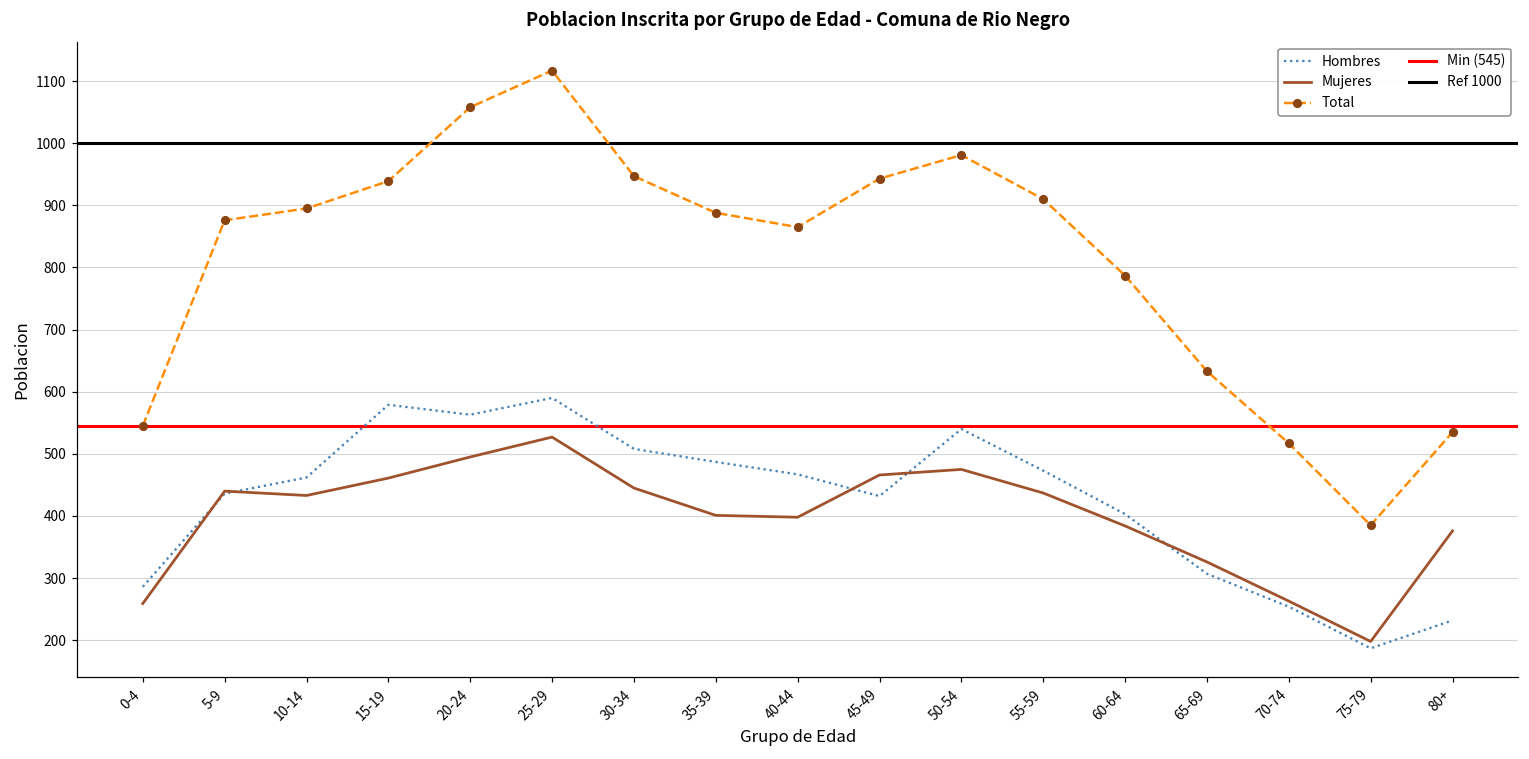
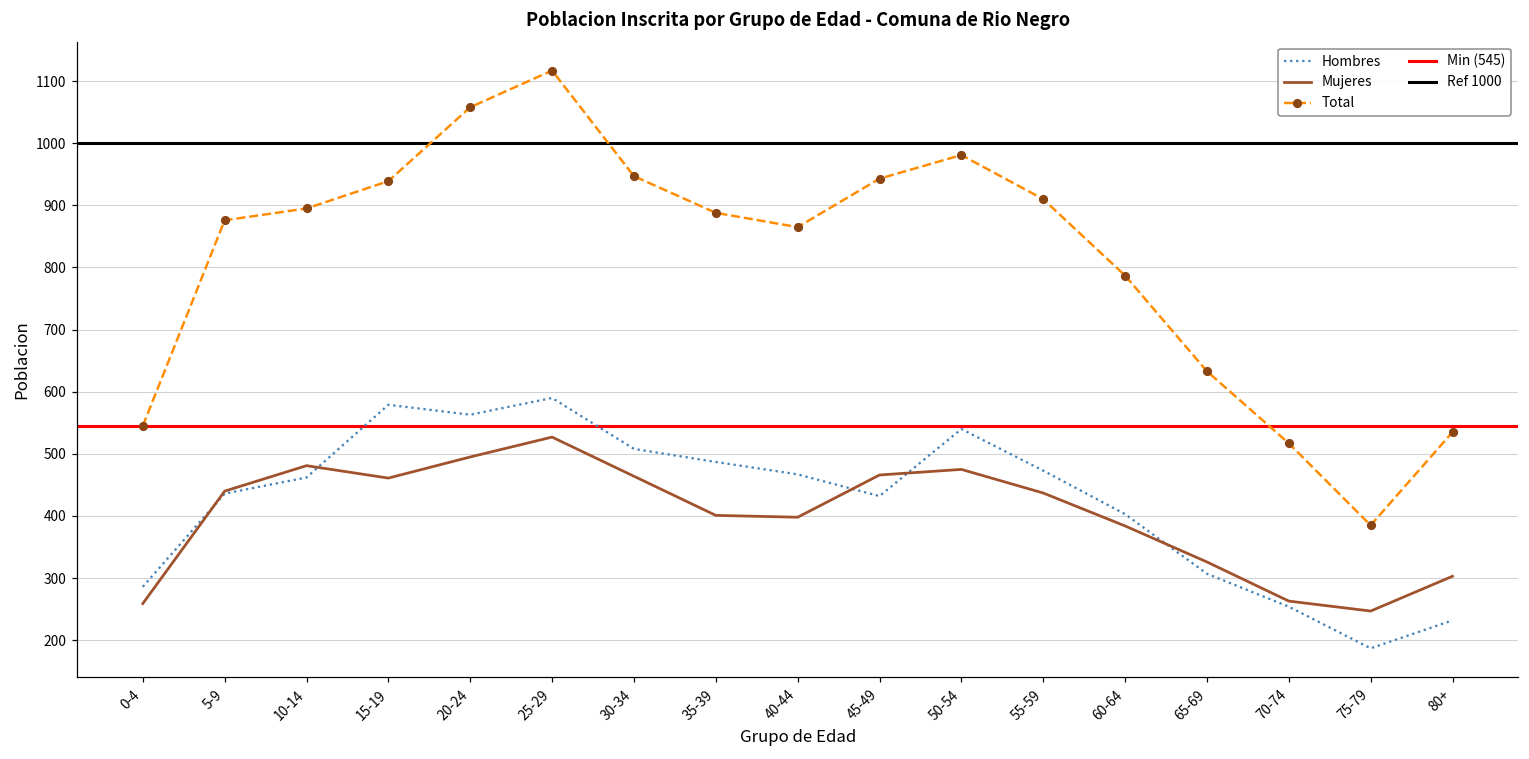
Mujeres, 10-14: 430 -> 480
Mujeres, 30-34: 450 -> 460
Mujeres, 75-79: 200 -> 250
Mujeres, 80+: 380 -> 300
